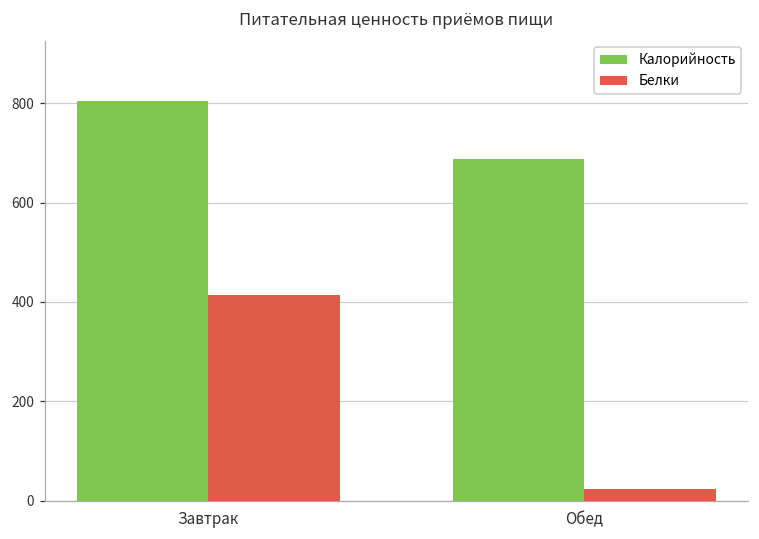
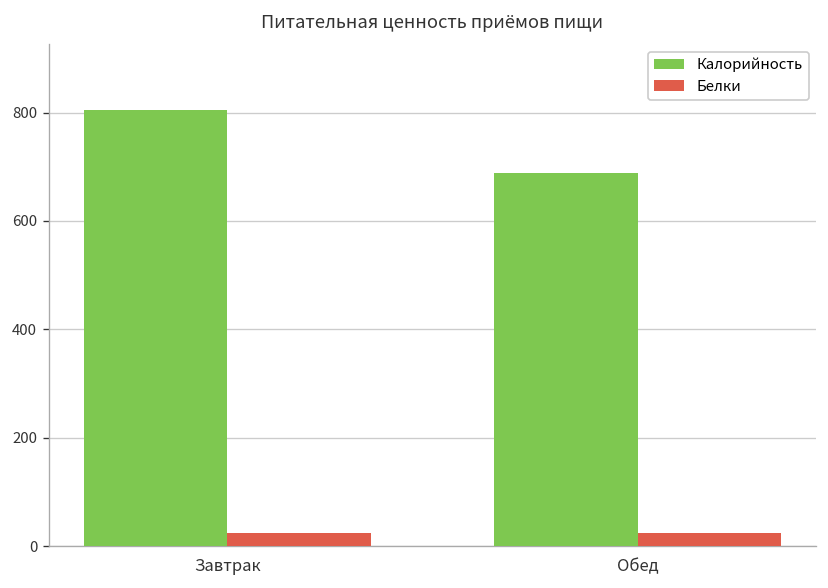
Белки, Завтрак: 410 -> 20
